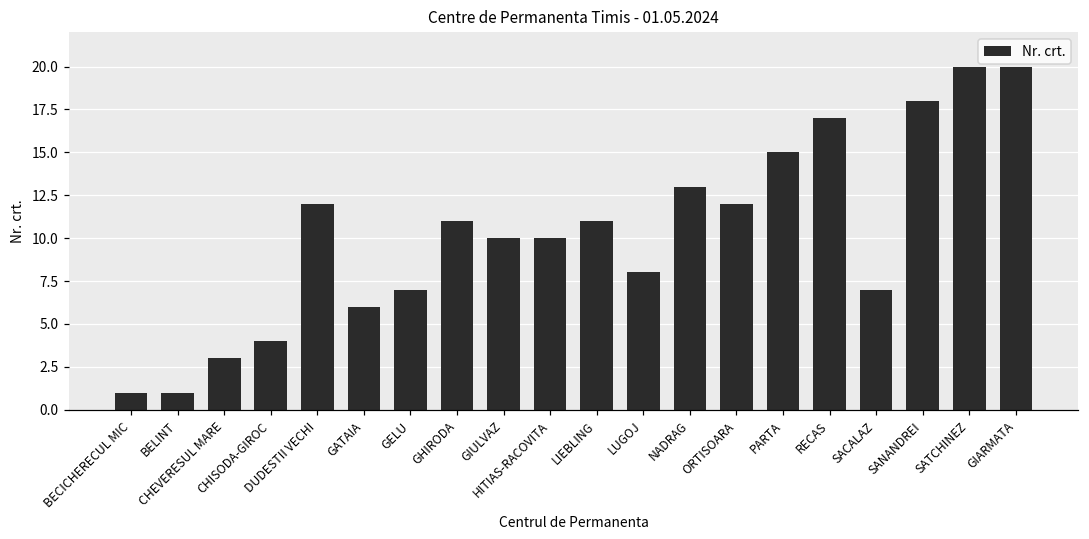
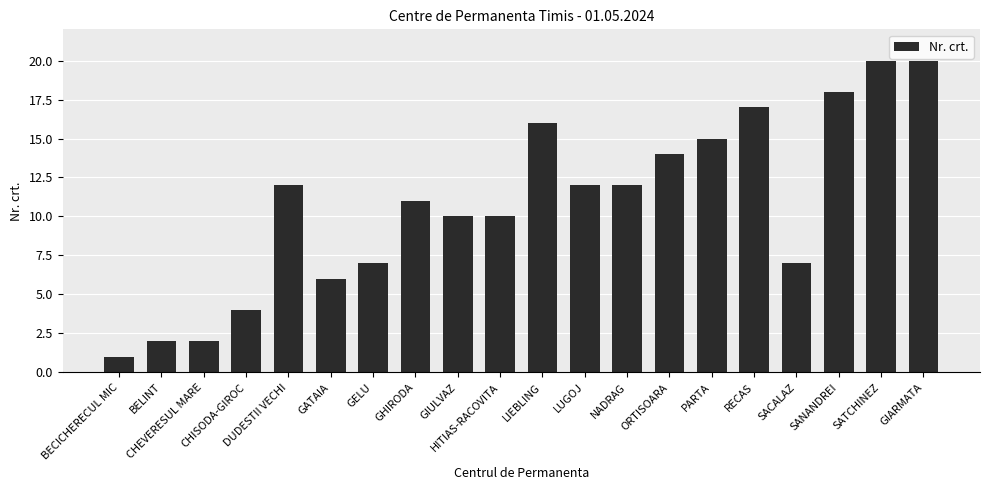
BELINT: 1 -> 2
CHEVERESUL MARE: 3 -> 2
LIEBLING: 11 -> 16
LUGOJ: 8 -> 12
NADRAG: 13 -> 12
ORTISOARA: 12 -> 14
